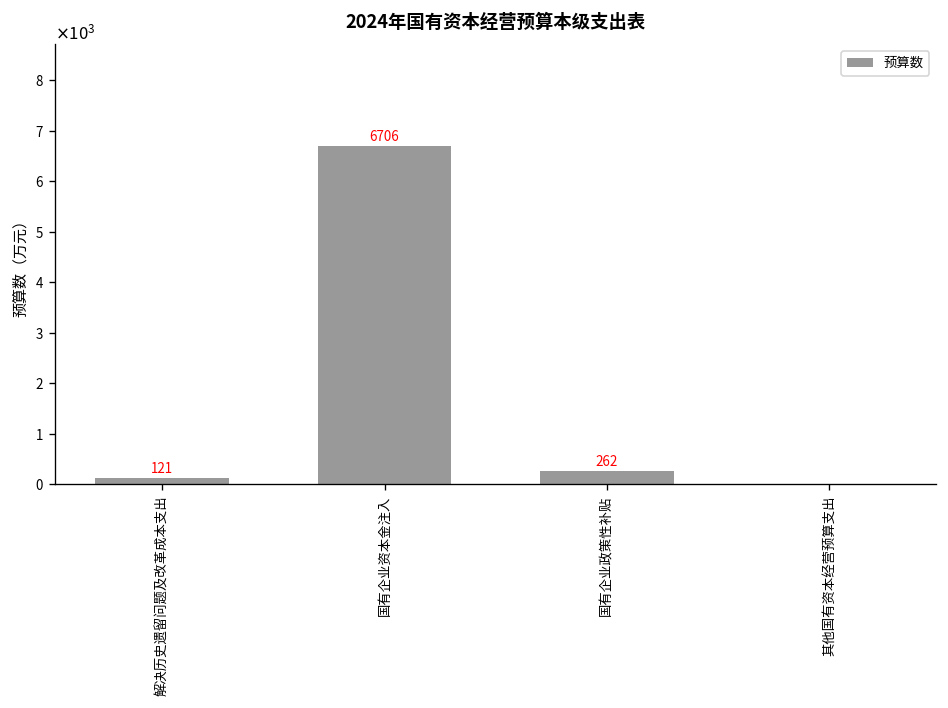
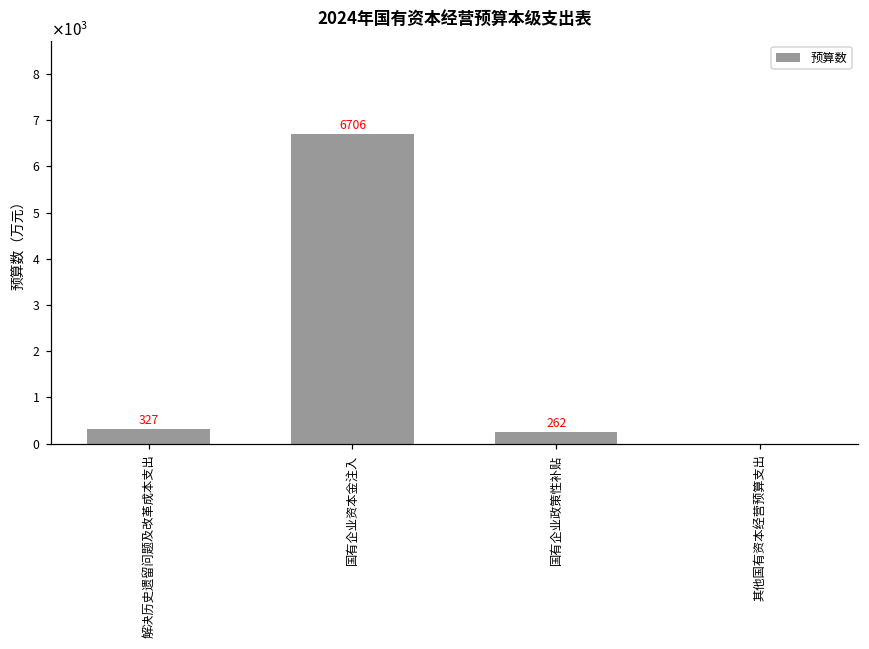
解决历史遗留问题及改革成本支出: 121 -> 327
